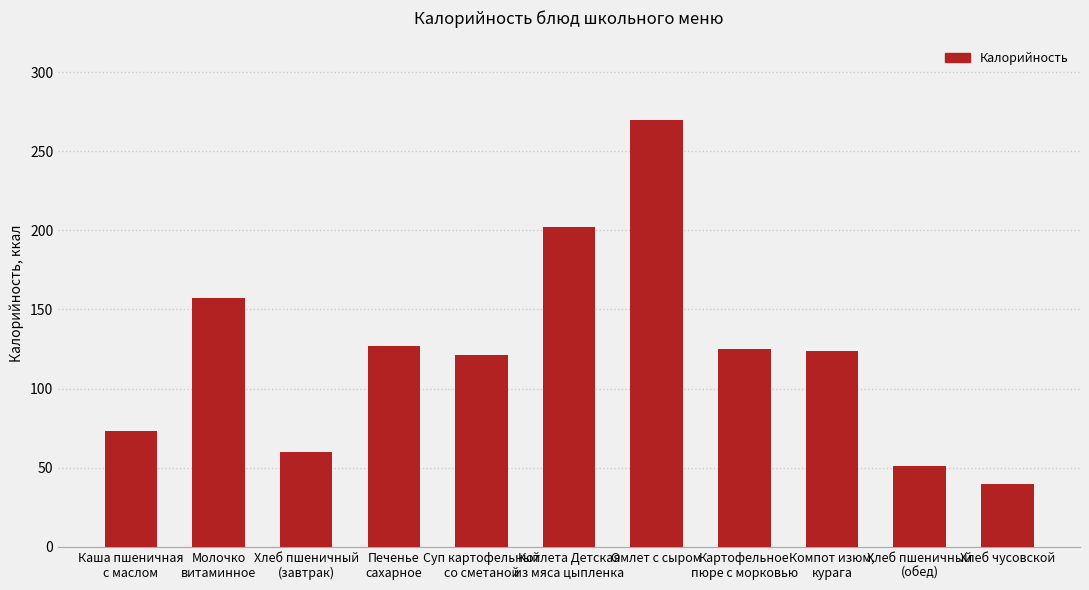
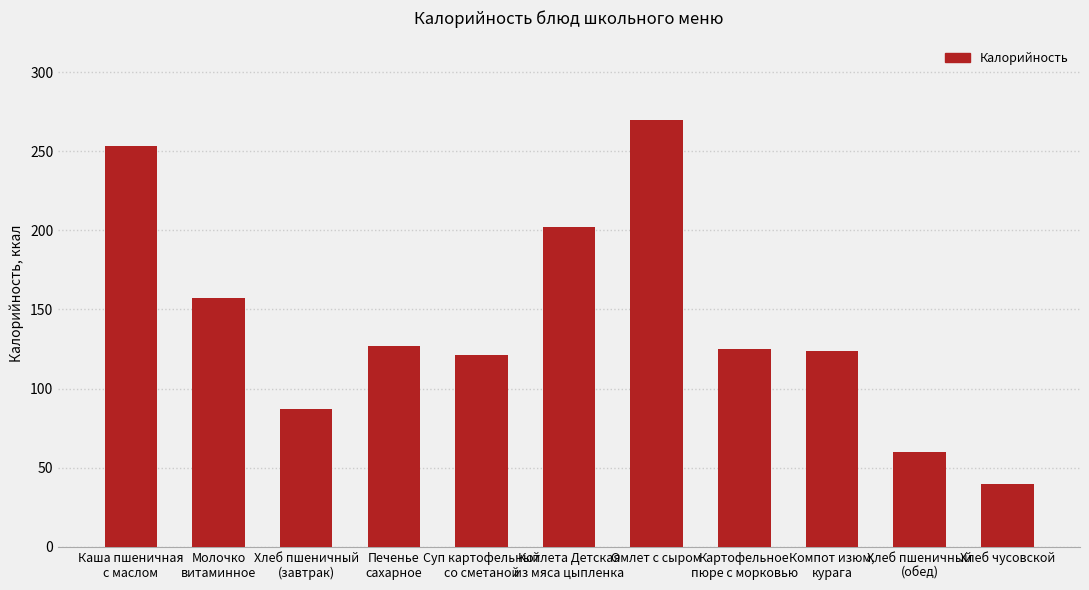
Каша пшеничная с маслом: 73 -> 253
Хлеб пшеничный (завтрак): 60 -> 87
Хлеб пшеничный (обед): 51 -> 60
